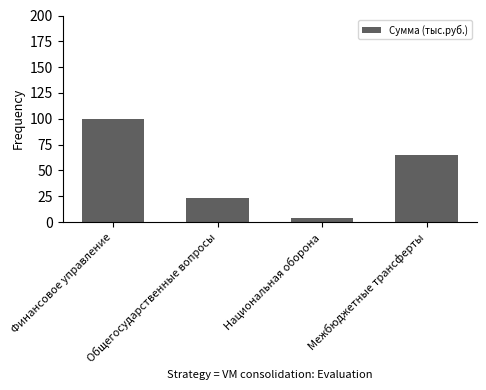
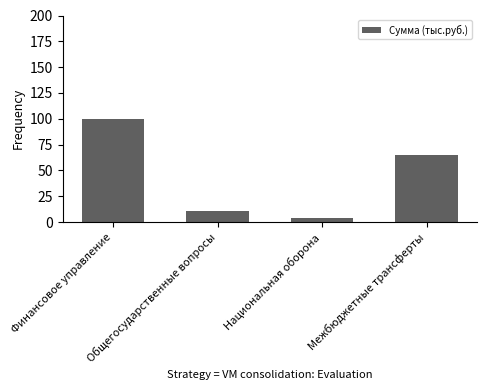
Общегосударственные вопросы: 23 -> 10
